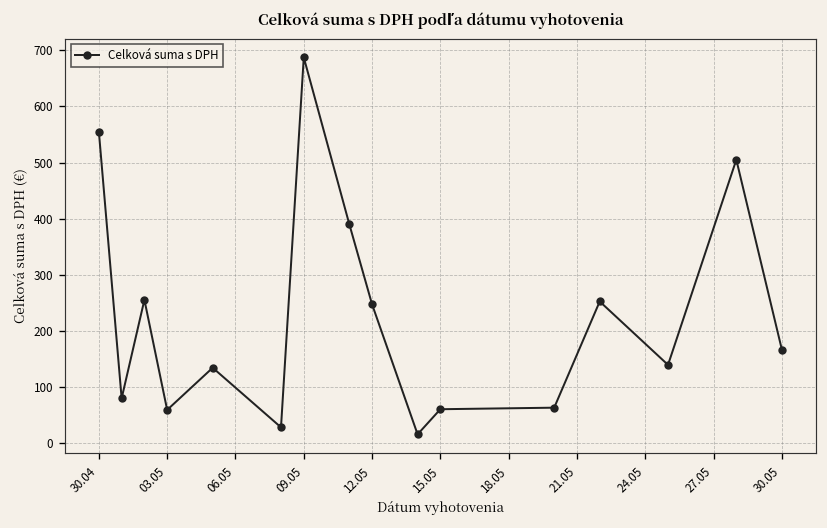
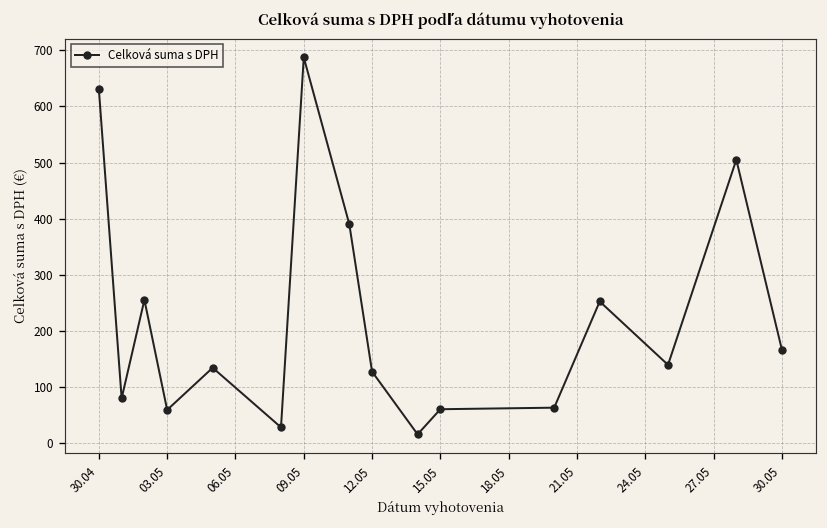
30.04: 550 -> 630
12.05: 250 -> 130
